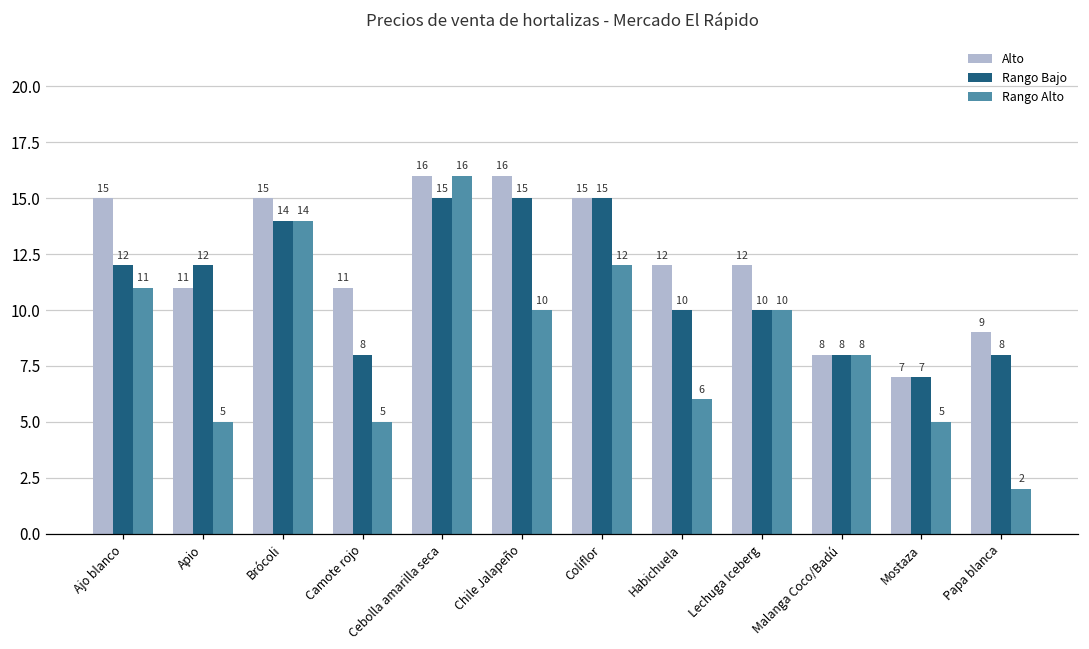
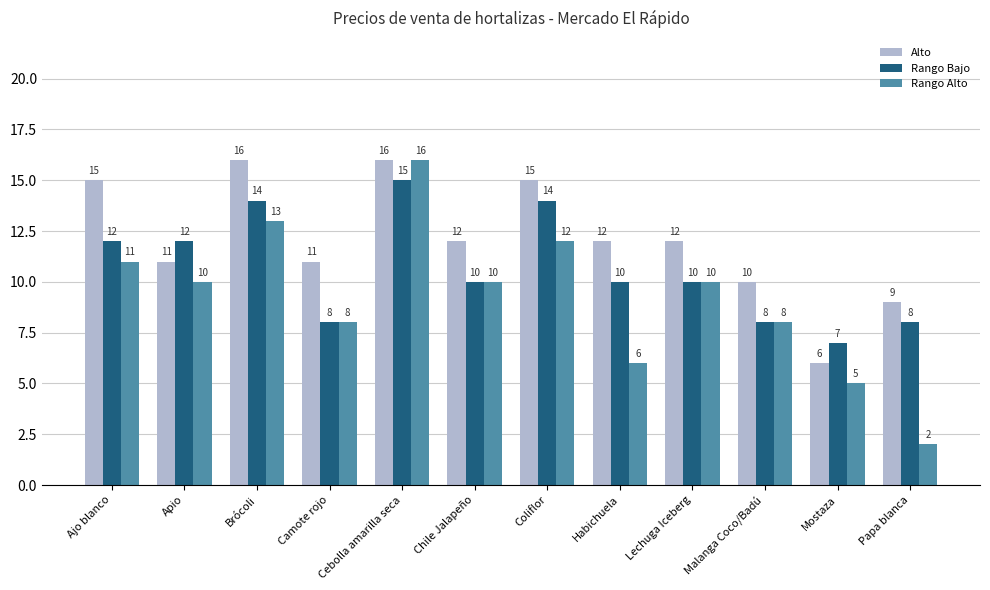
Rango Alto, Apio: 5 -> 10
Alto, Brócoli: 15 -> 16
Rango Alto, Brócoli: 14 -> 13
Rango Alto, Camote rojo: 5 -> 8
Alto, Chile Jalapeño: 16 -> 12
Rango Bajo, Chile Jalapeño: 15 -> 10
Rango Bajo, Coliflor: 15 -> 14
Alto, Malanga Coco/Badú: 8 -> 10
Alto, Mostaza: 7 -> 6
